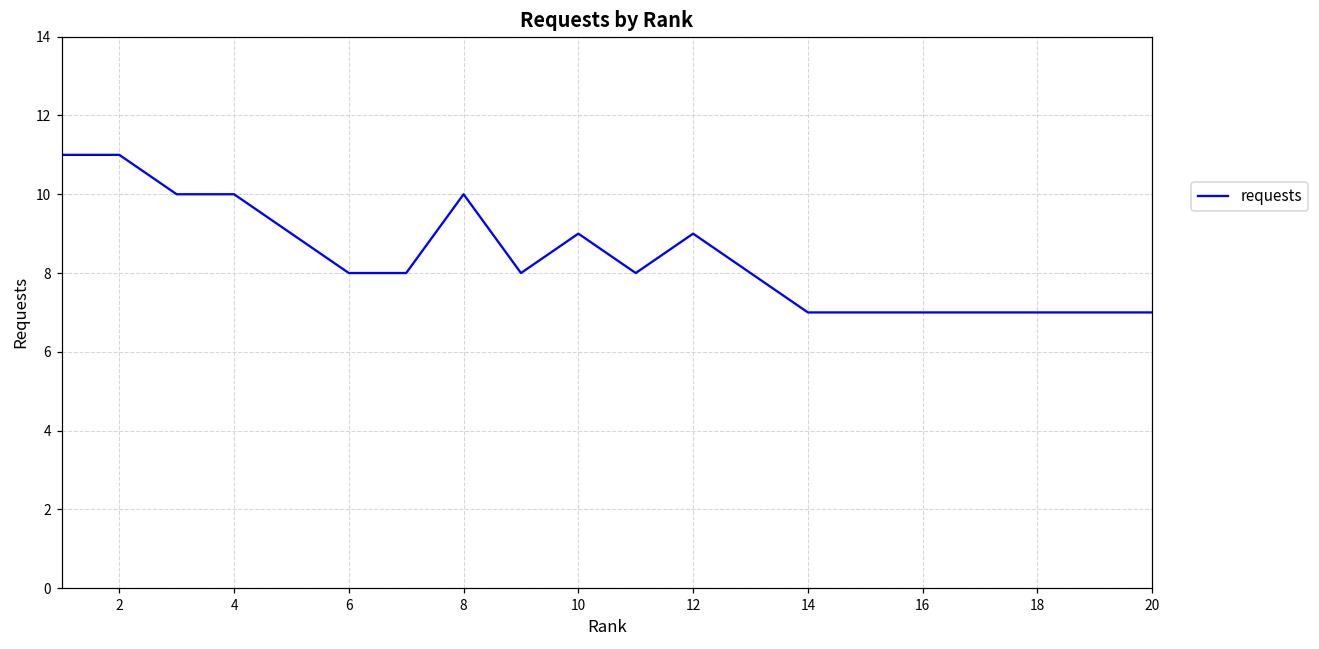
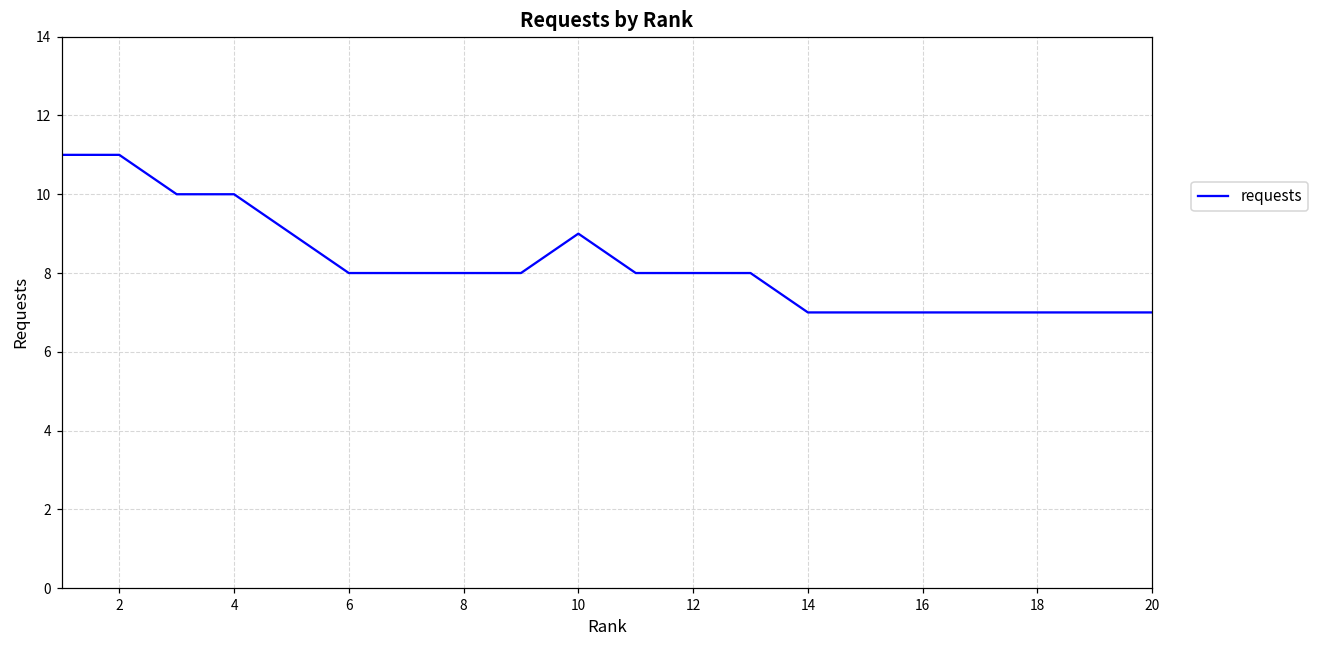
8: 10 -> 8
12: 9 -> 8
